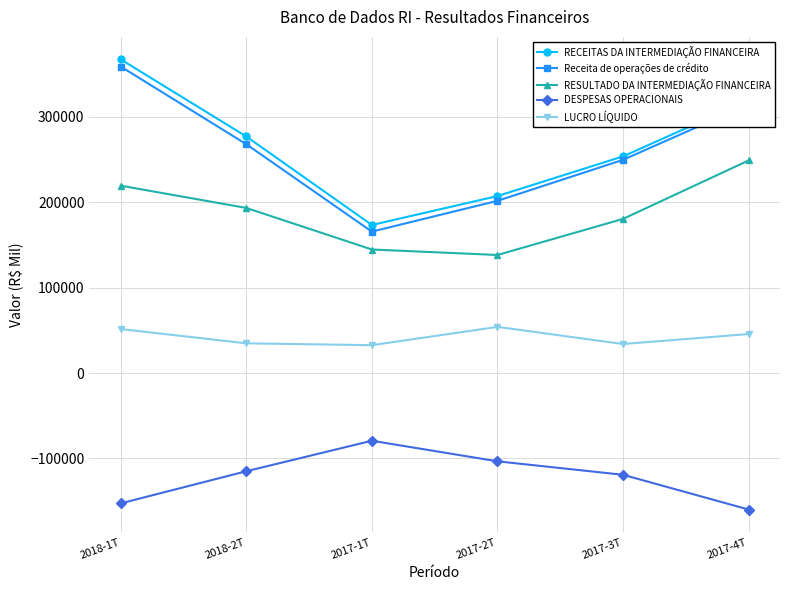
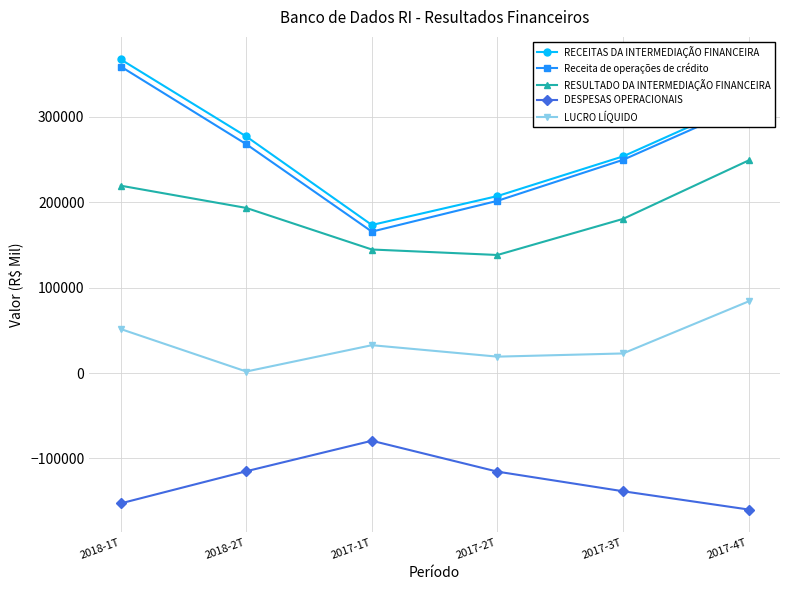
LUCRO LÍQUIDO, 2018-2T: 30000 -> 0
DESPESAS OPERACIONAIS, 2017-2T: -100000 -> -120000
LUCRO LÍQUIDO, 2017-2T: 50000 -> 20000
DESPESAS OPERACIONAIS, 2017-3T: -120000 -> -140000
LUCRO LÍQUIDO, 2017-3T: 30000 -> 20000
LUCRO LÍQUIDO, 2017-4T: 50000 -> 80000
